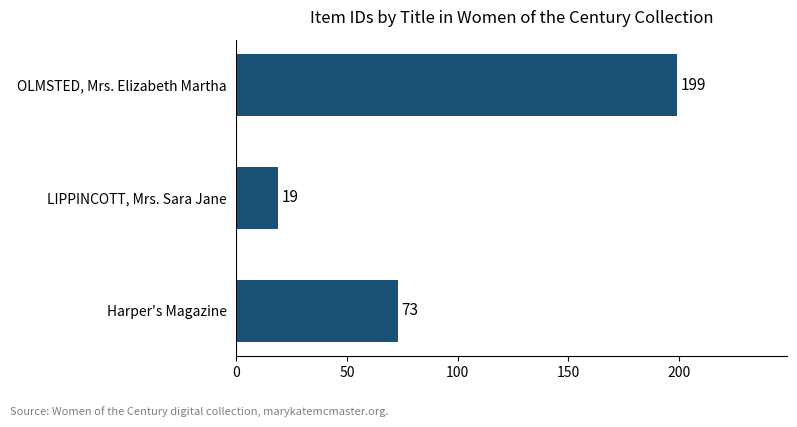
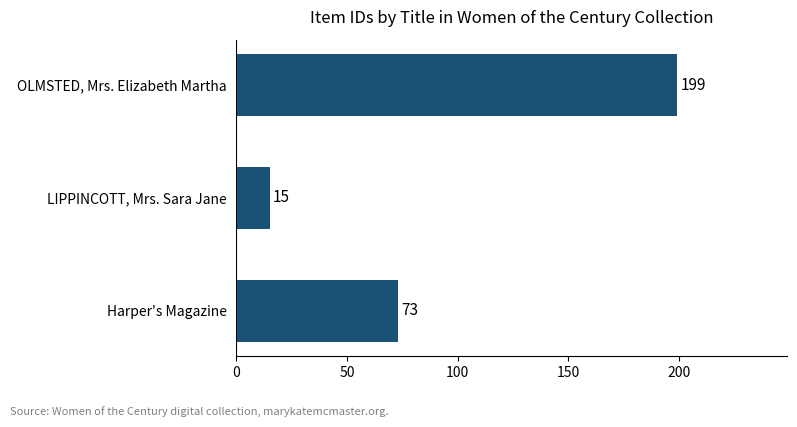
LIPPINCOTT, Mrs. Sara Jane: 19 -> 15
